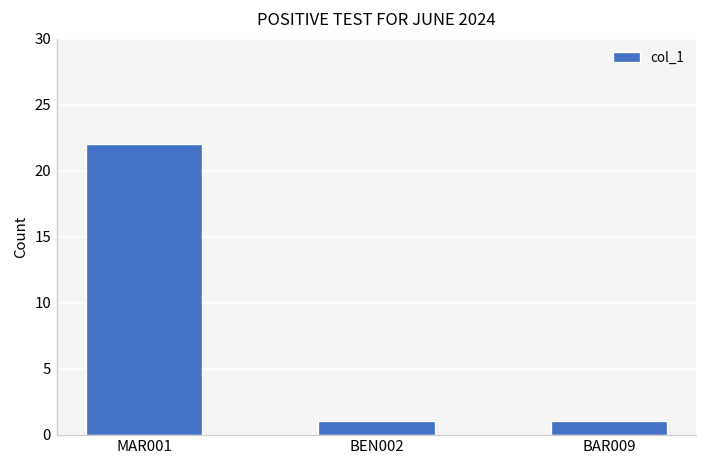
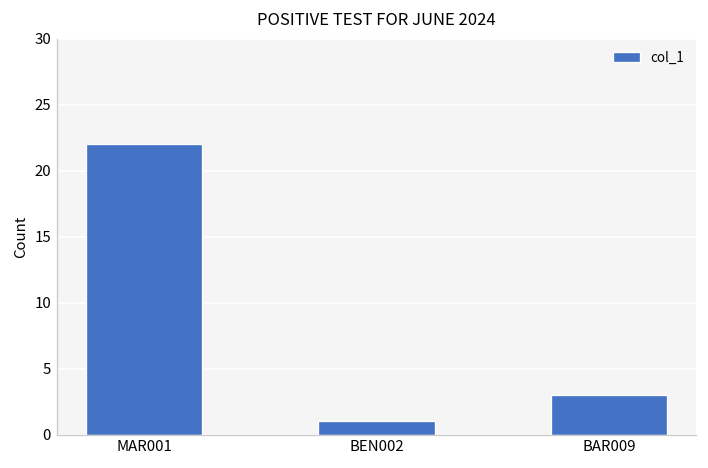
BAR009: 1 -> 3
